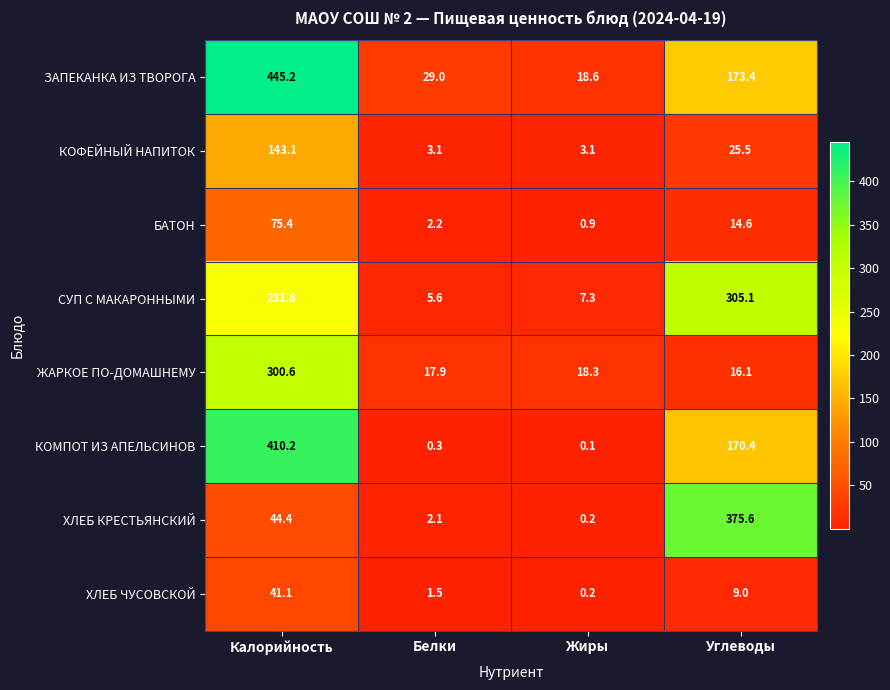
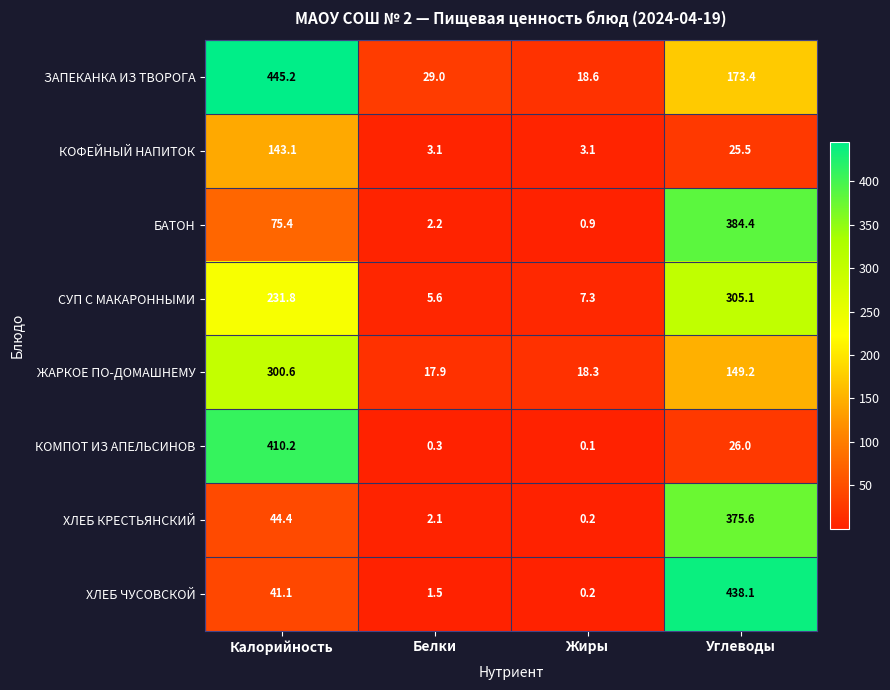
БАТОН, Углеводы: 14.6 -> 384.4
ЖАРКОЕ ПО-ДОМАШНЕМУ, Углеводы: 16.1 -> 149.2
КОМПОТ ИЗ АПЕЛЬСИНОВ, Углеводы: 170.4 -> 26.0
ХЛЕБ ЧУСОВСКОЙ, Углеводы: 9.0 -> 438.1
